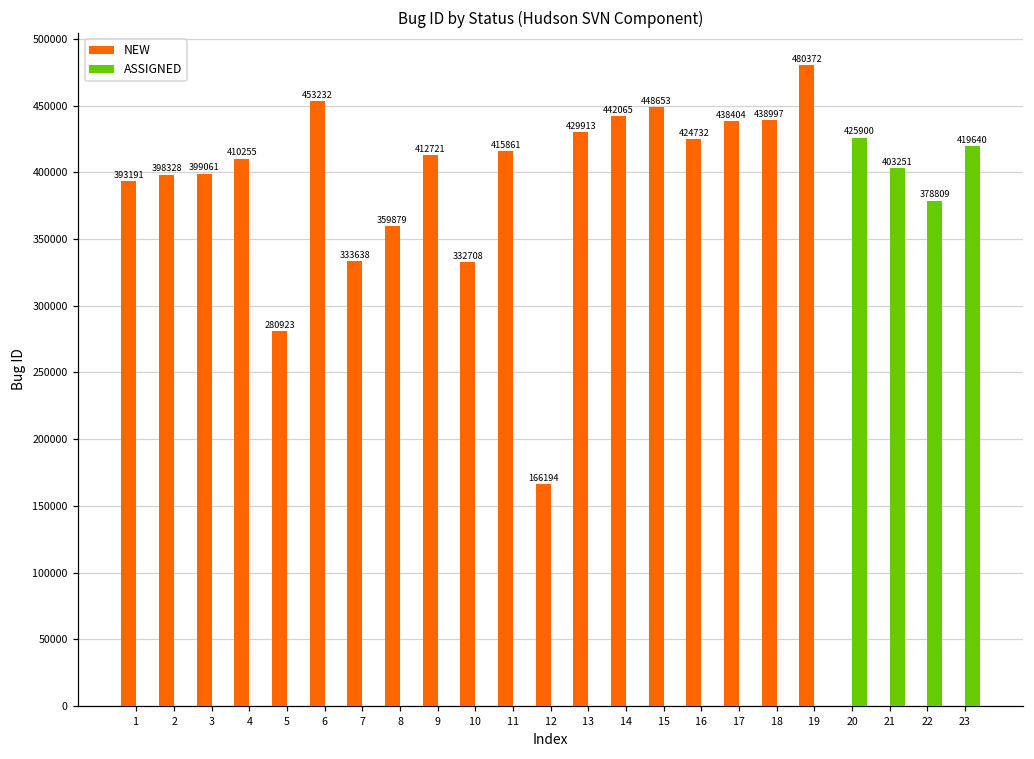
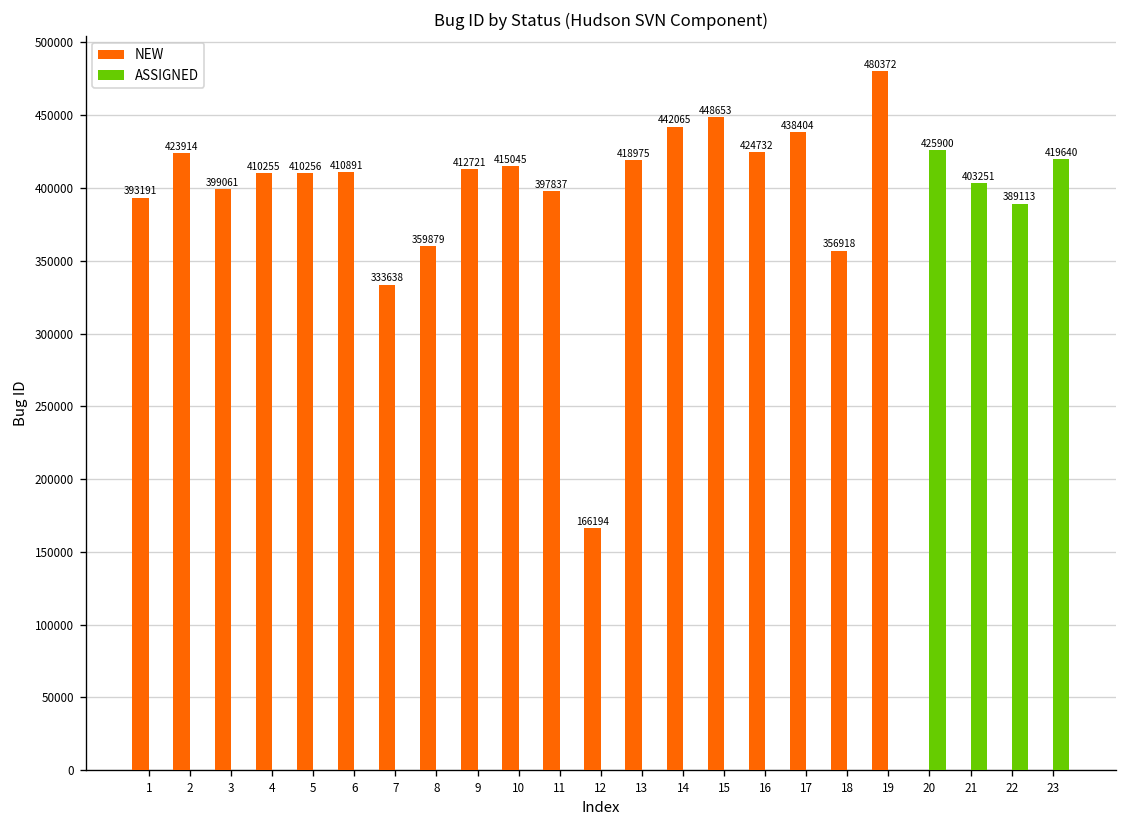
NEW, 2: 398328 -> 423914
NEW, 5: 280923 -> 410256
NEW, 6: 453232 -> 410891
NEW, 10: 332708 -> 415045
NEW, 11: 415861 -> 397837
NEW, 13: 429913 -> 418975
NEW, 18: 438997 -> 356918
ASSIGNED, 22: 378809 -> 389113
